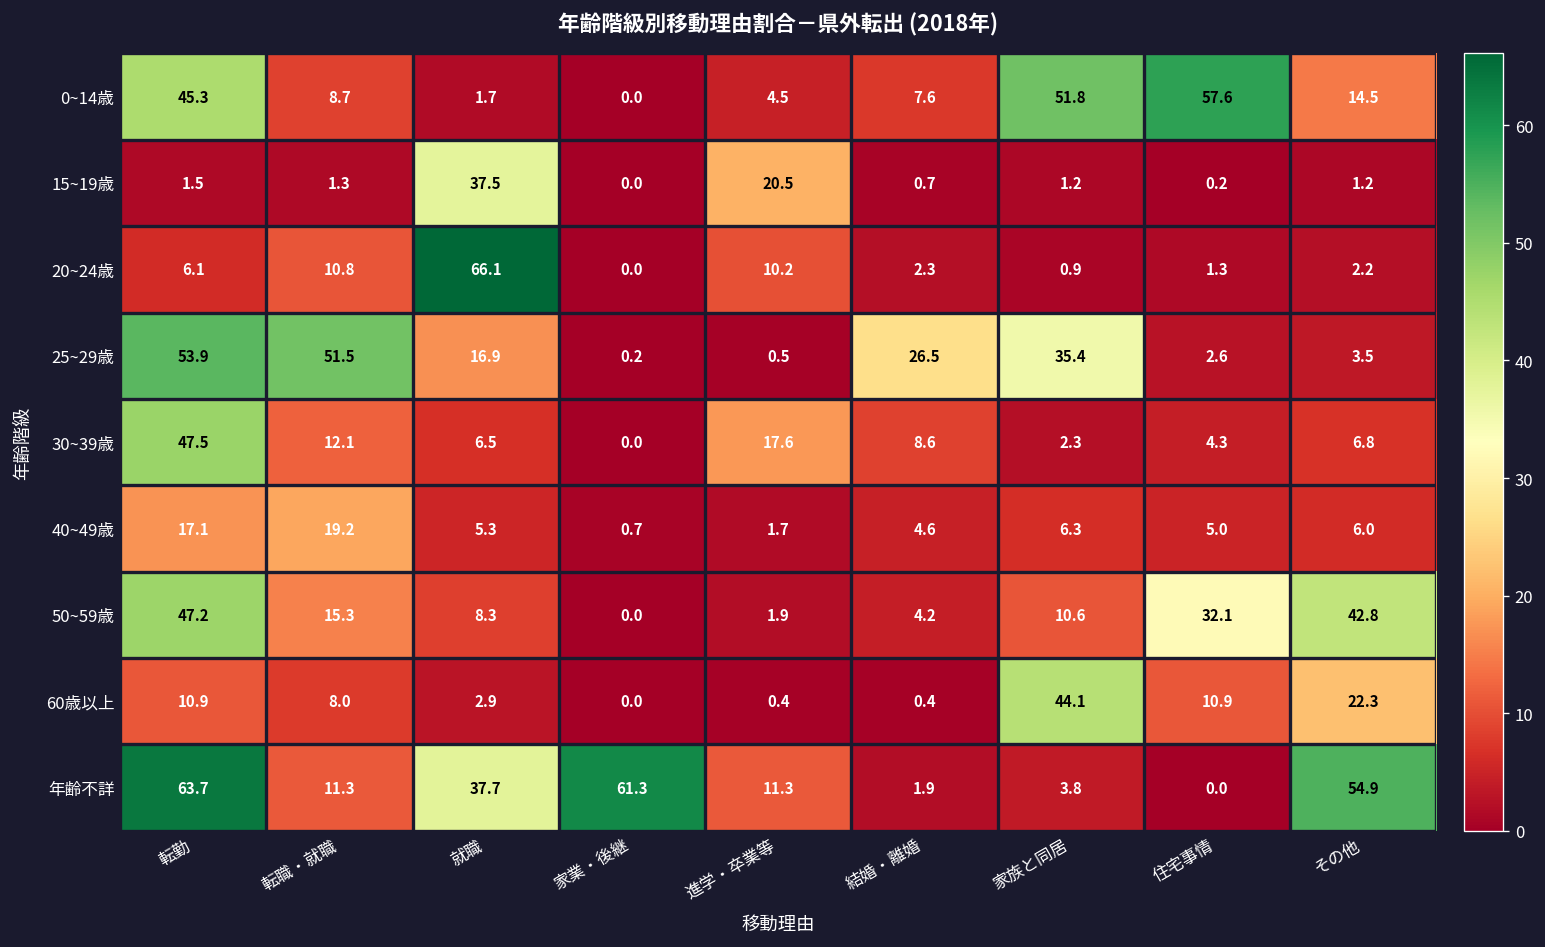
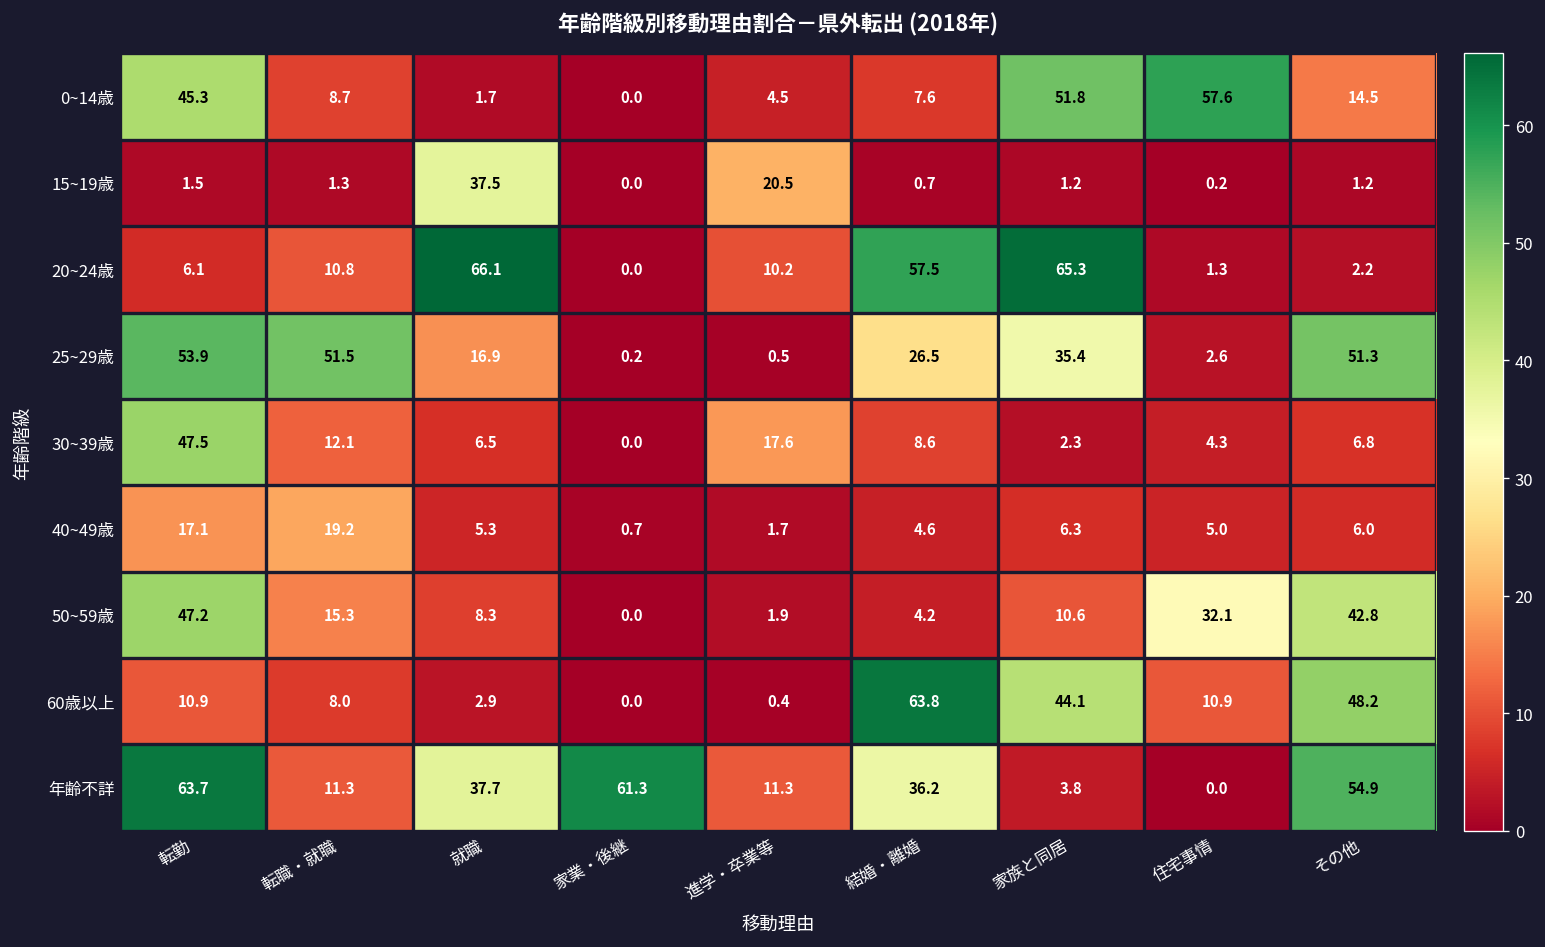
20~24歳, 結婚・離婚: 2.3 -> 57.5
20~24歳, 家族と同居: 0.9 -> 65.3
25~29歳, その他: 3.5 -> 51.3
60歳以上, 結婚・離婚: 0.4 -> 63.8
60歳以上, その他: 22.3 -> 48.2
年齢不詳, 結婚・離婚: 1.9 -> 36.2
